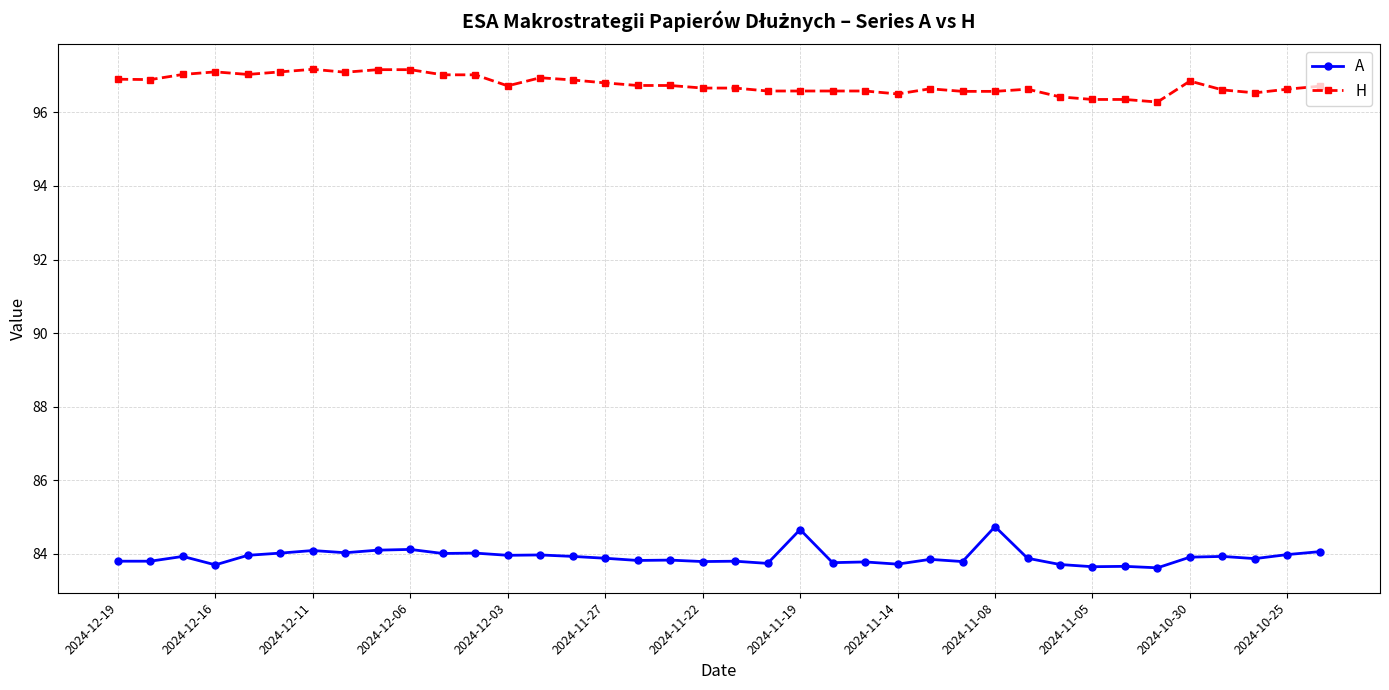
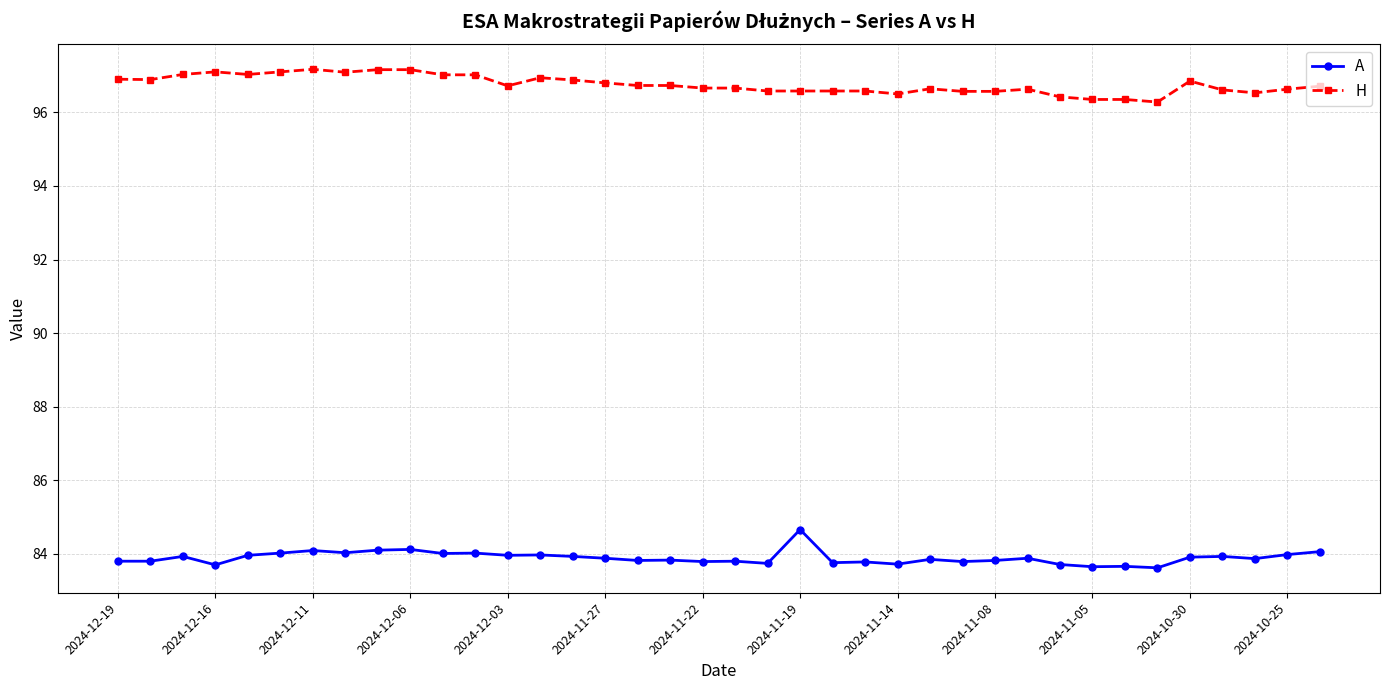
A, 2024-11-08: 84.7 -> 83.8
